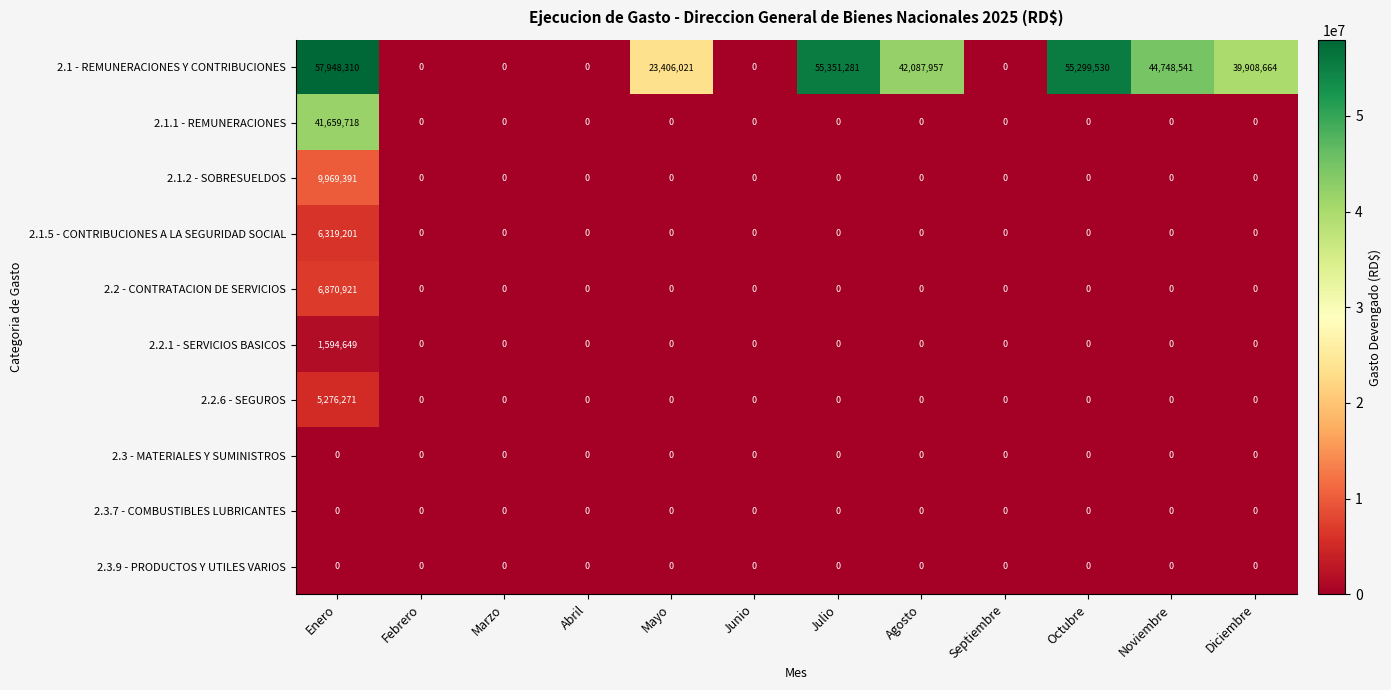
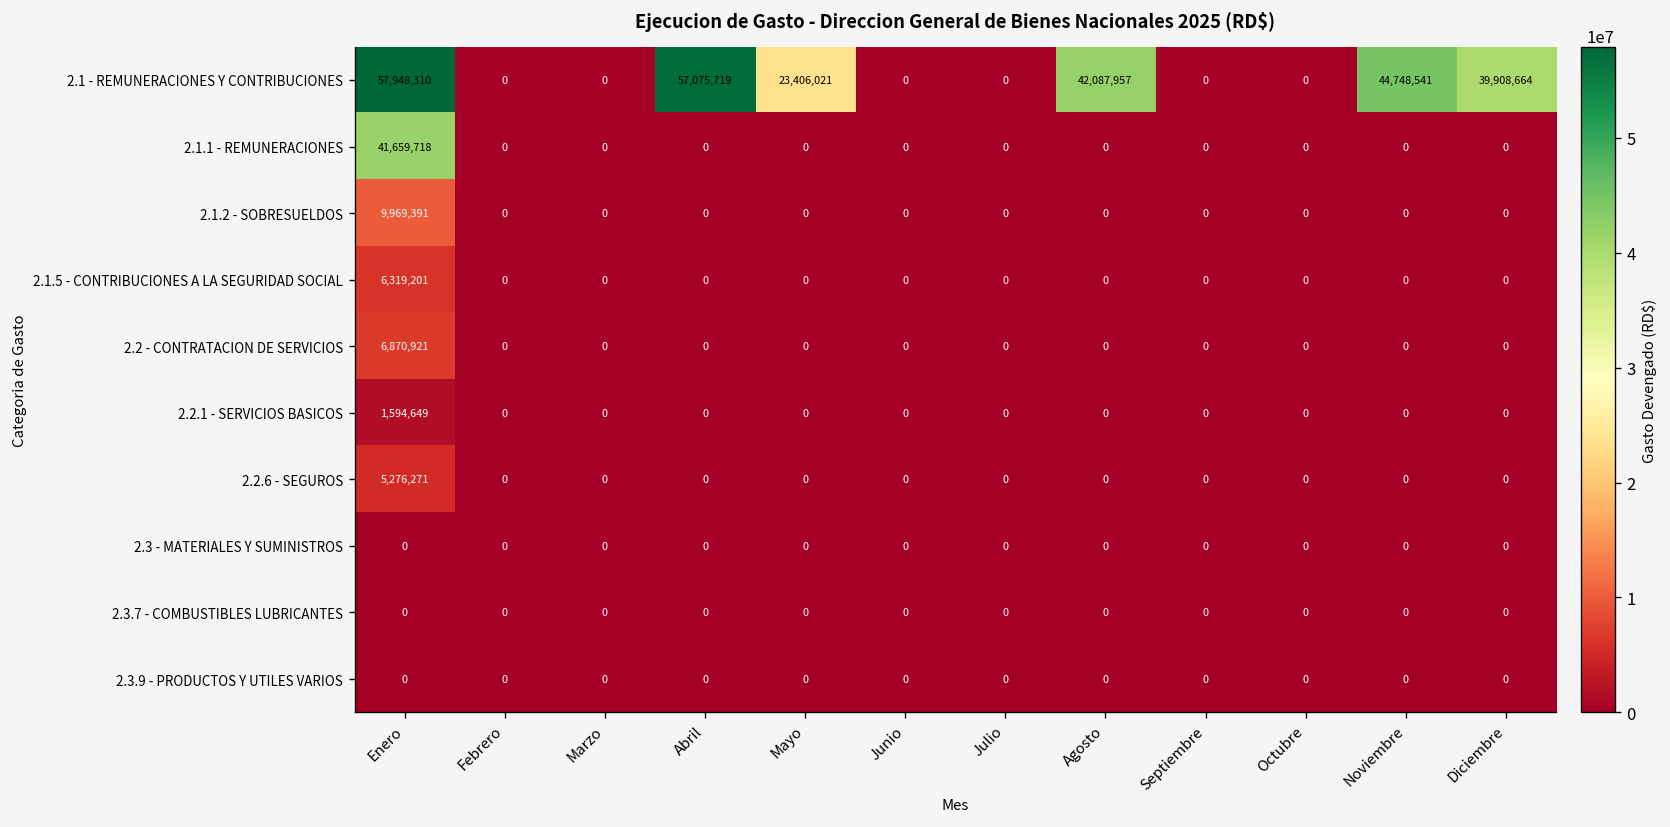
2.1 - REMUNERACIONES Y CONTRIBUCIONES, Abril: 0 -> 57,075,719
2.1 - REMUNERACIONES Y CONTRIBUCIONES, Julio: 55,351,281 -> 0
2.1 - REMUNERACIONES Y CONTRIBUCIONES, Octubre: 55,299,530 -> 0
